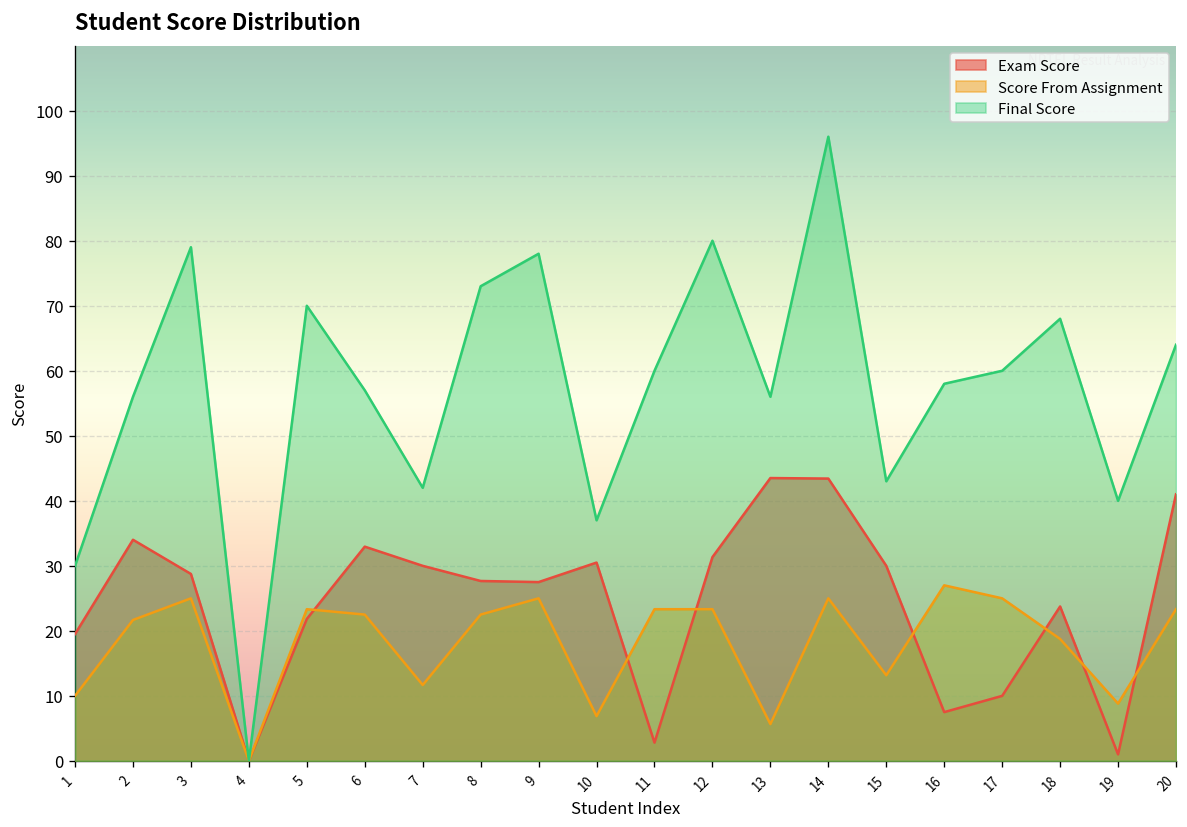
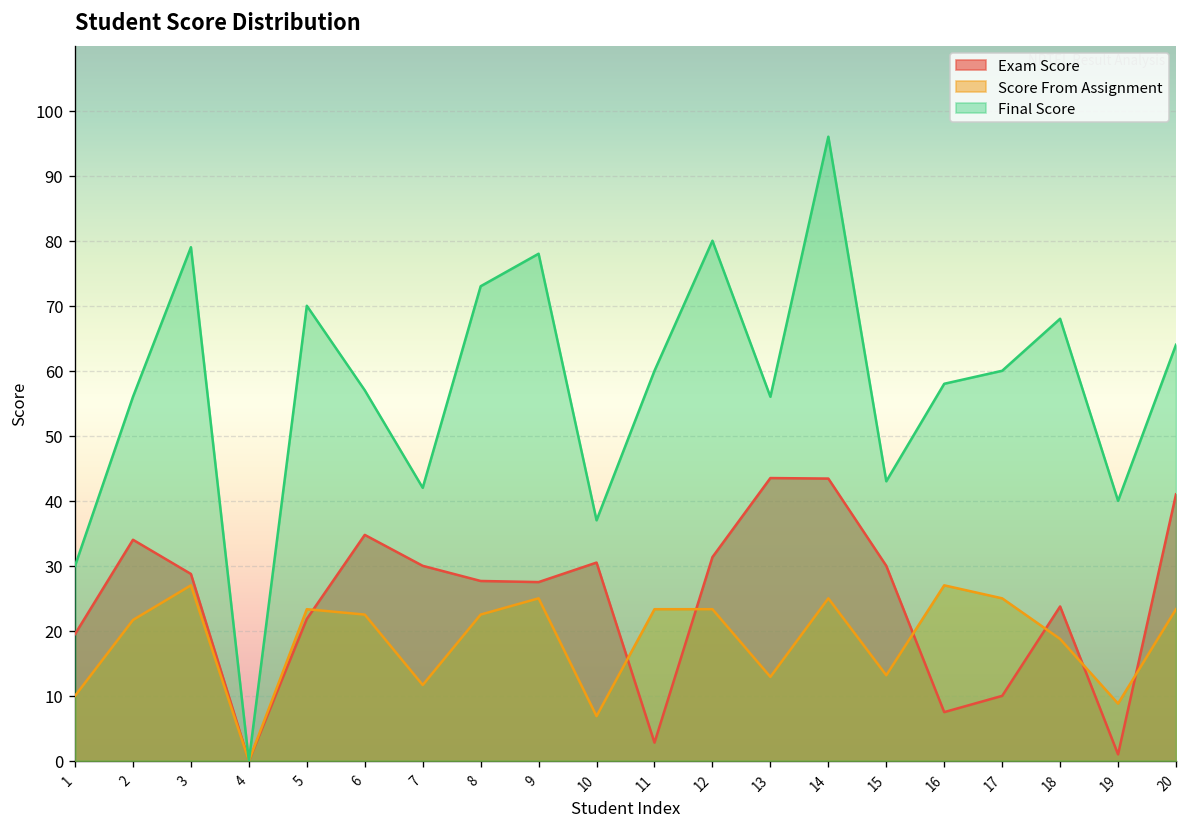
Score From Assignment, 3: 25 -> 27
Exam Score, 6: 33 -> 35
Score From Assignment, 13: 6 -> 13
